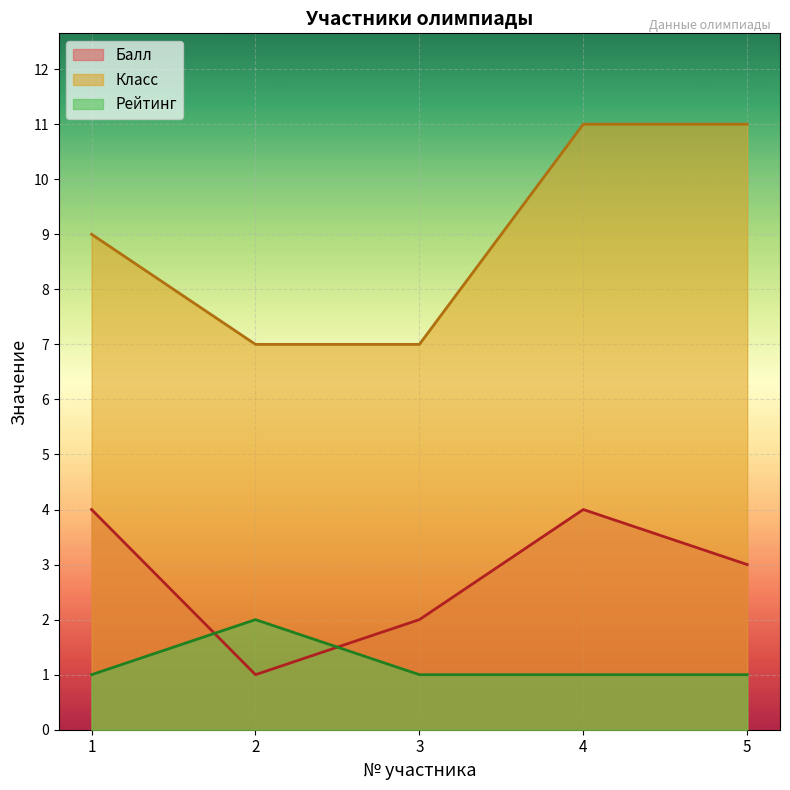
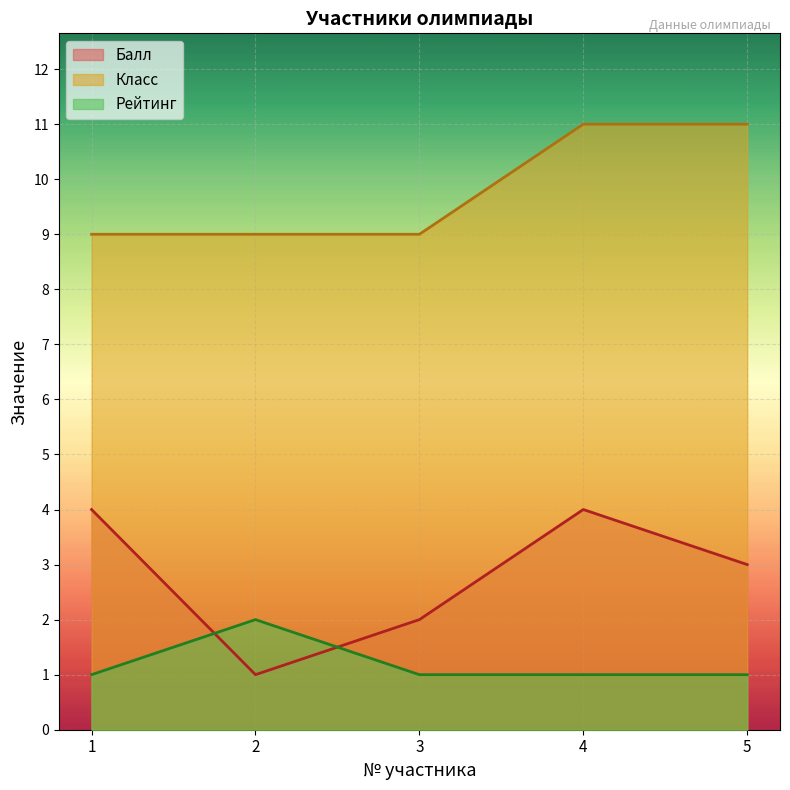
Класс, 2: 7 -> 9
Класс, 3: 7 -> 9
